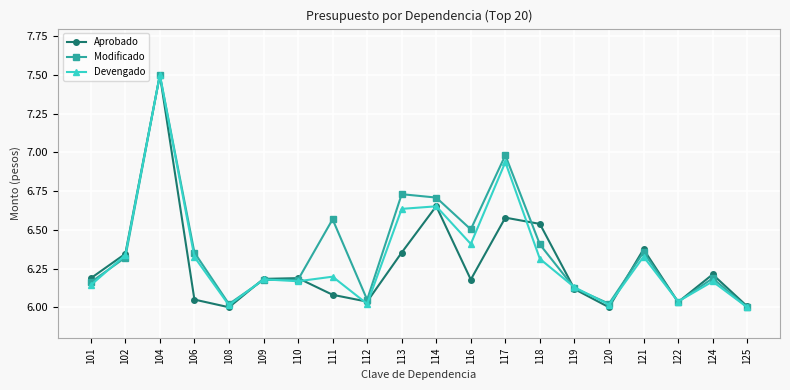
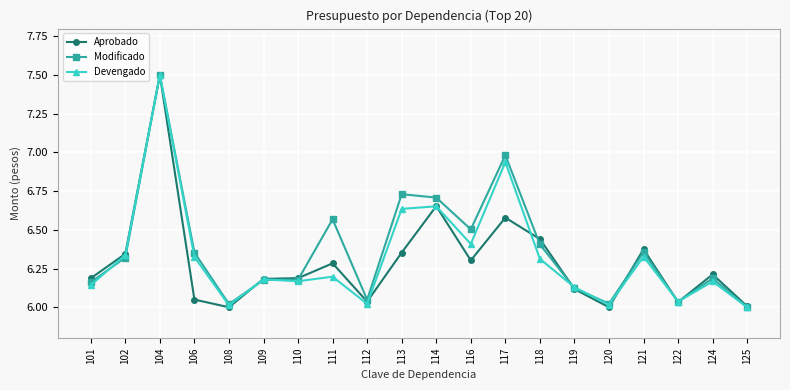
Aprobado, 111: 6.08 -> 6.28
Aprobado, 116: 6.18 -> 6.30
Aprobado, 118: 6.54 -> 6.44
